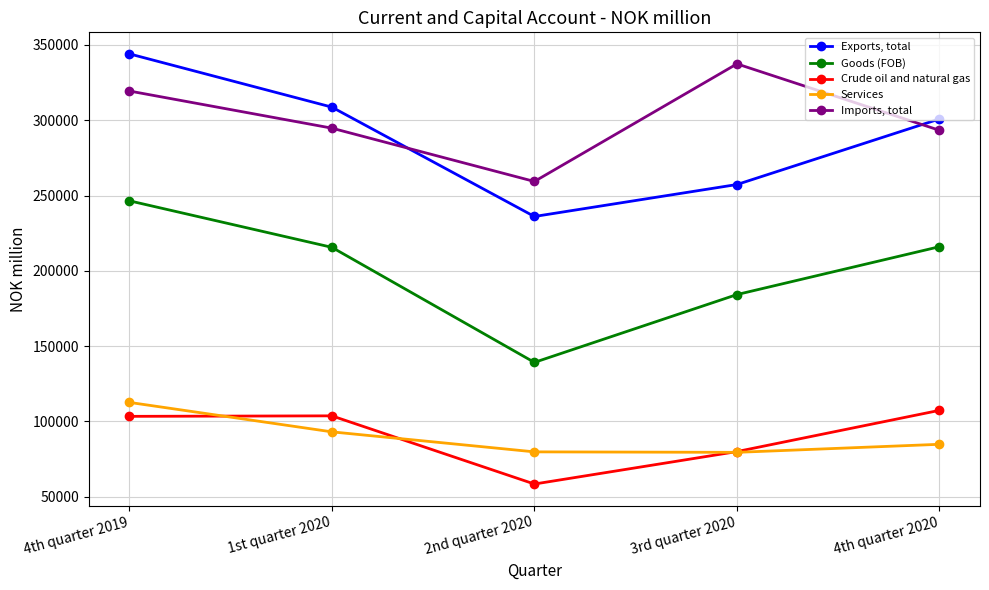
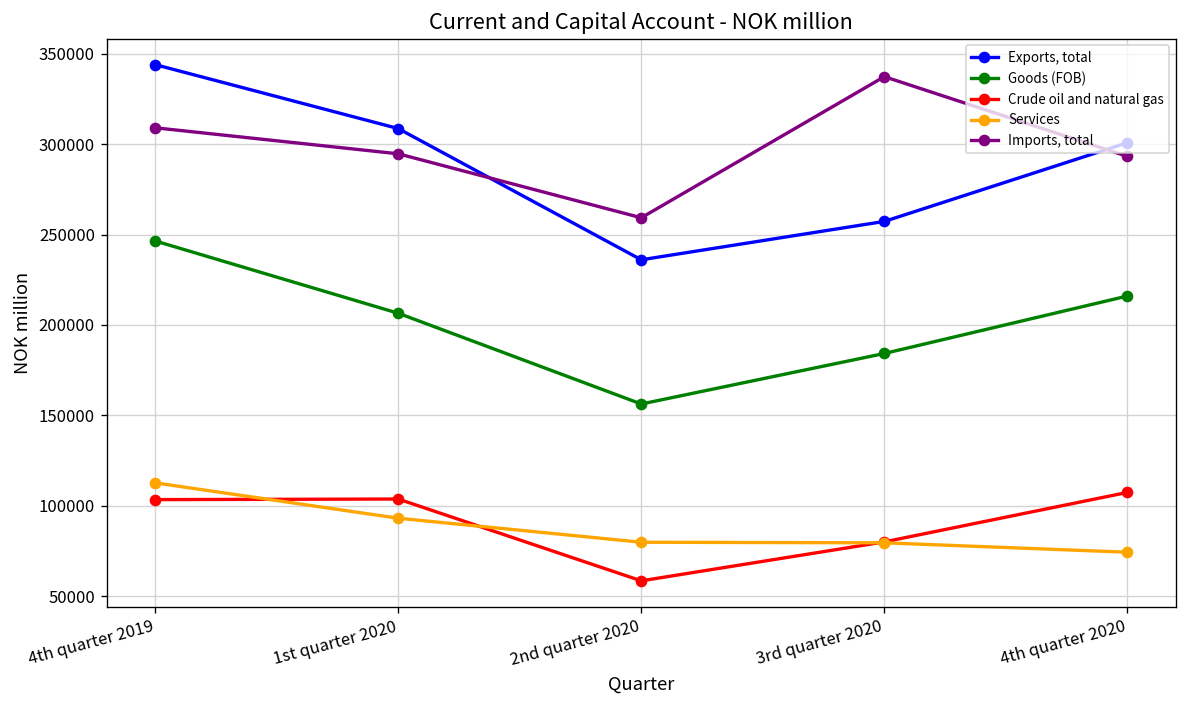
Imports, total, 4th quarter 2019: 319000 -> 309000
Goods (FOB), 1st quarter 2020: 216000 -> 207000
Goods (FOB), 2nd quarter 2020: 139000 -> 156000
Services, 4th quarter 2020: 85000 -> 74000
